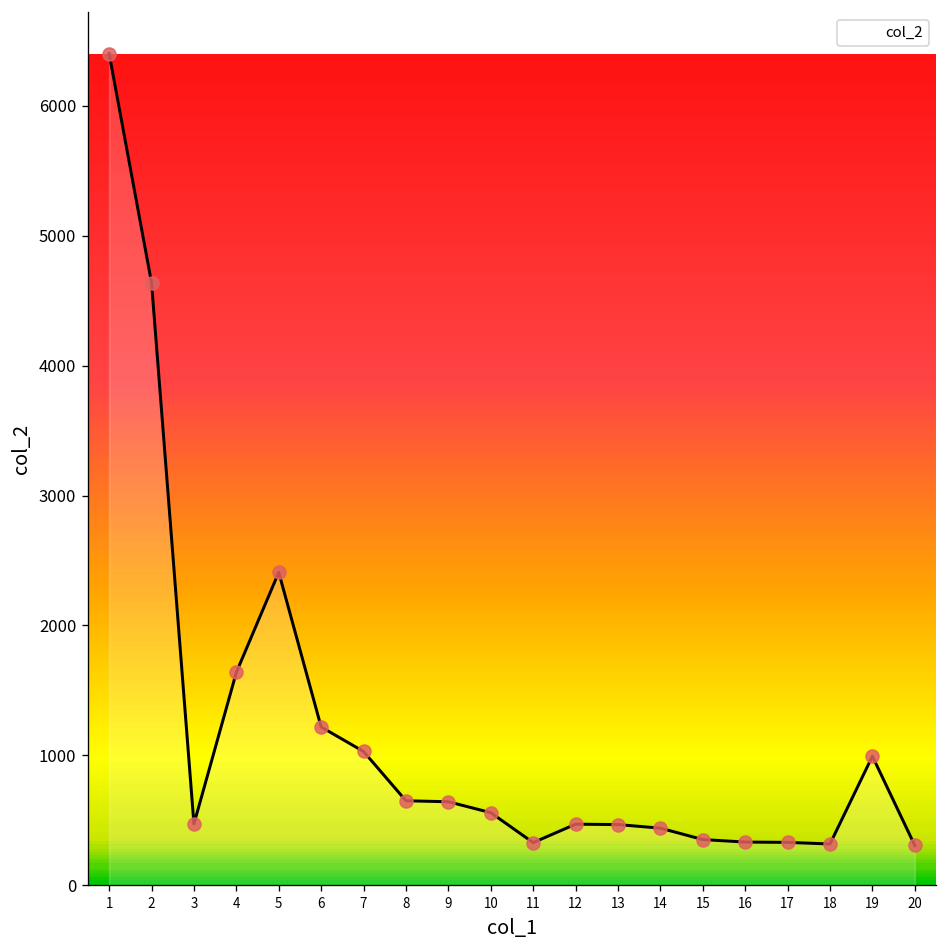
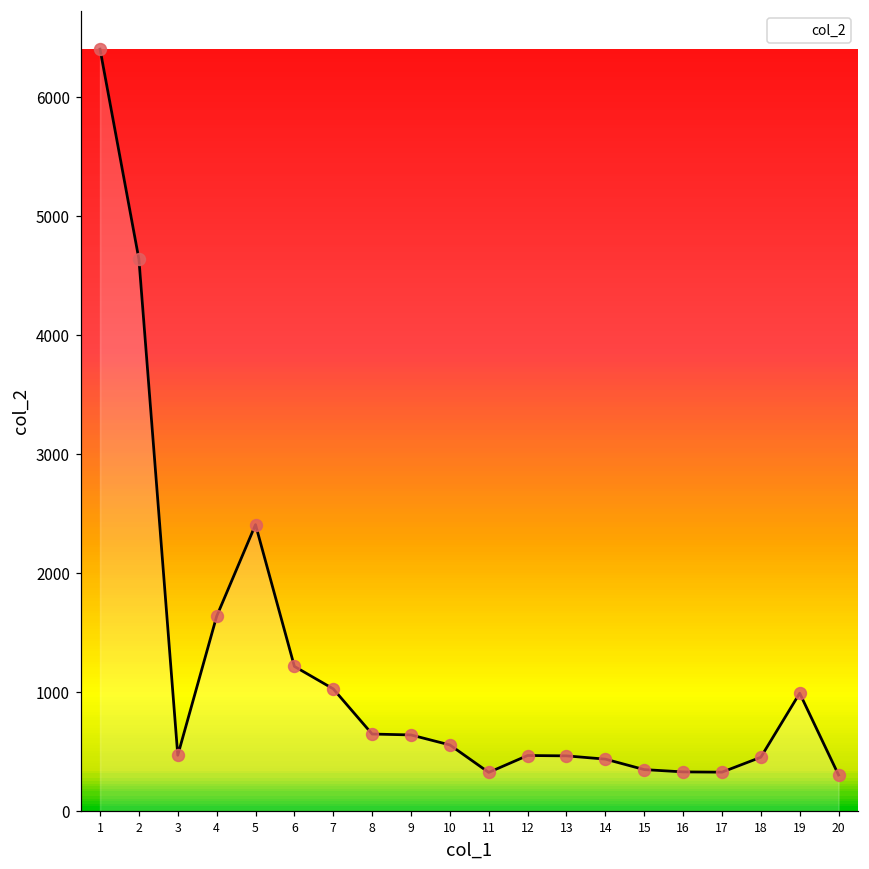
18: 320 -> 460
